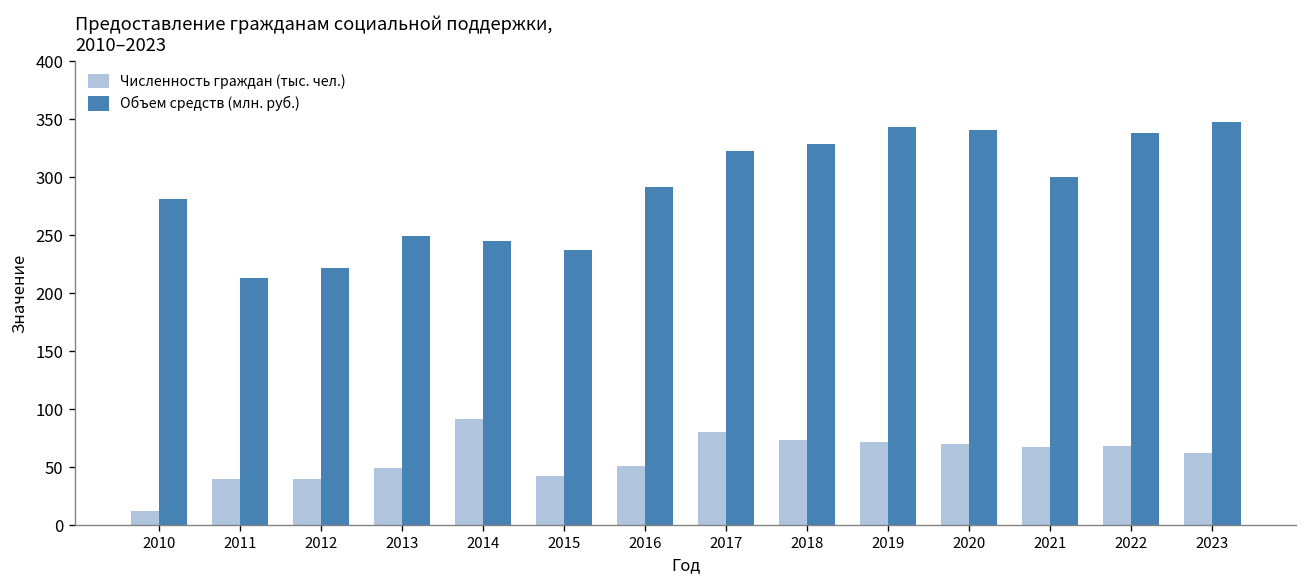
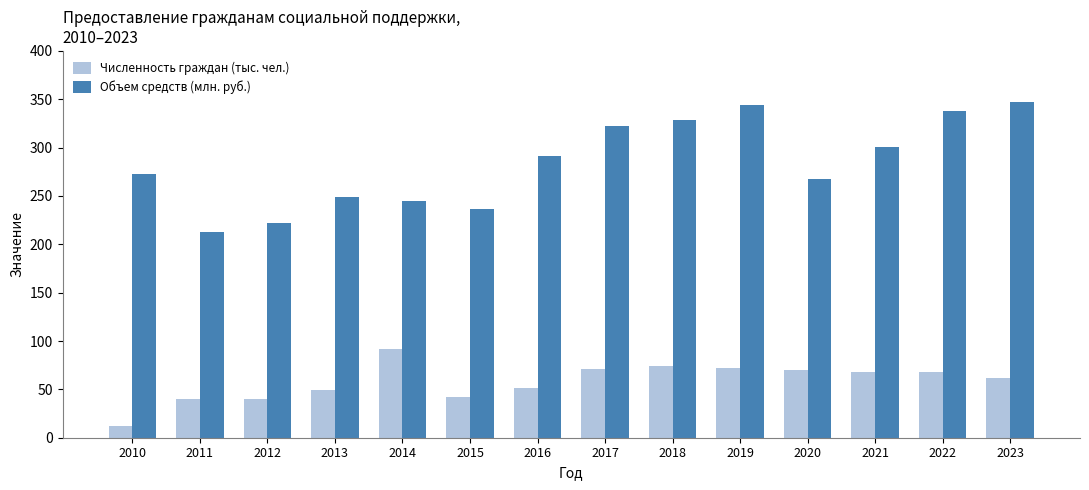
Объем средств (млн. руб.), 2010: 280 -> 270
Численность граждан (тыс. чел.), 2017: 80 -> 70
Объем средств (млн. руб.), 2020: 340 -> 270
